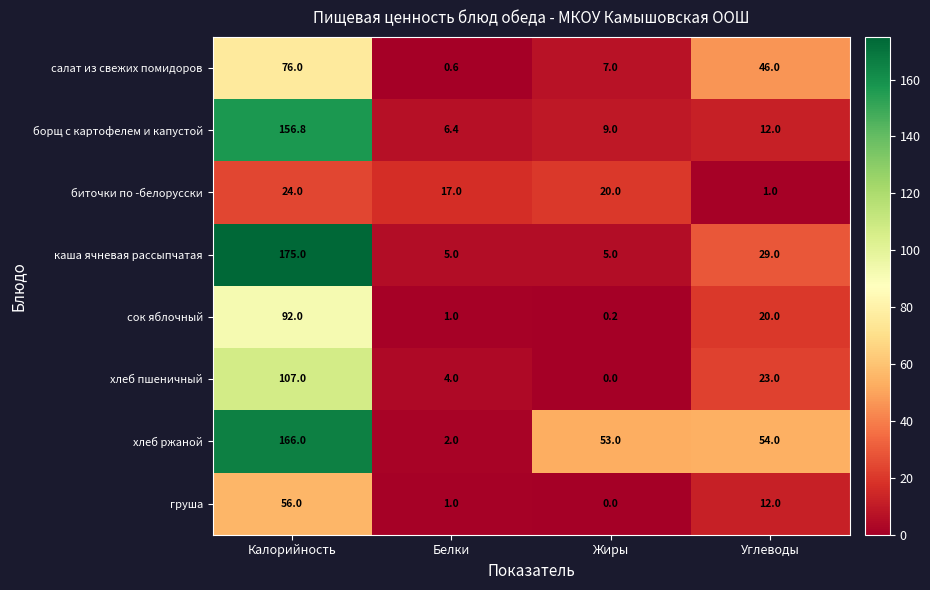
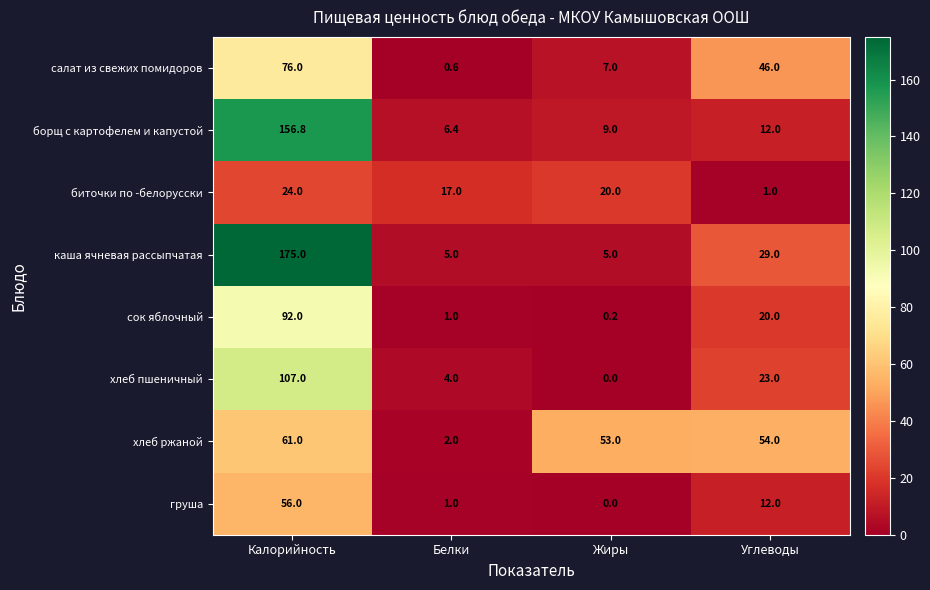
хлеб ржаной, Калорийность: 166.0 -> 61.0
